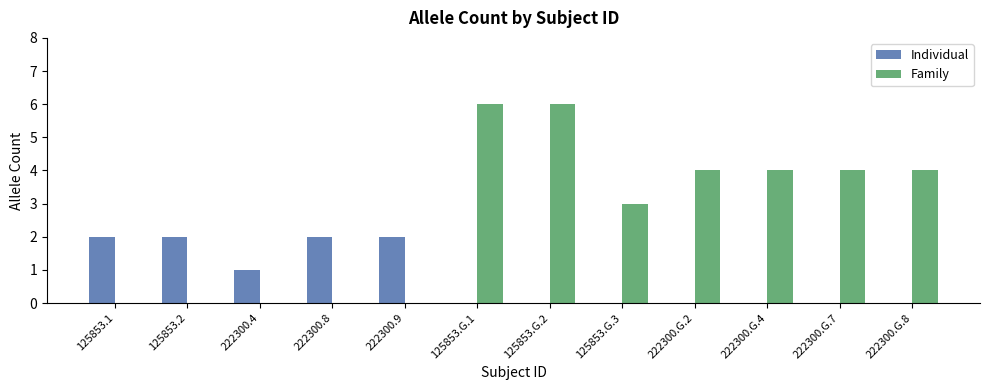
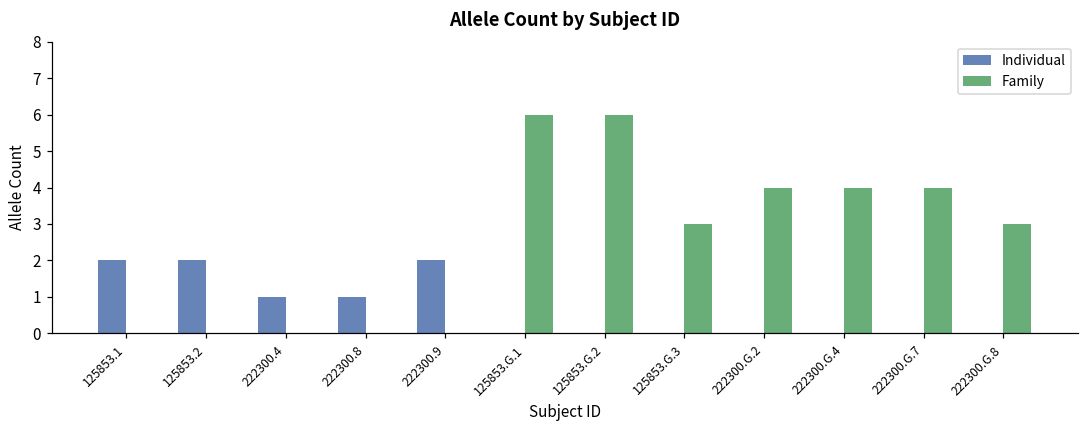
Individual, 222300.8: 2 -> 1
Family, 222300.G.8: 4 -> 3
